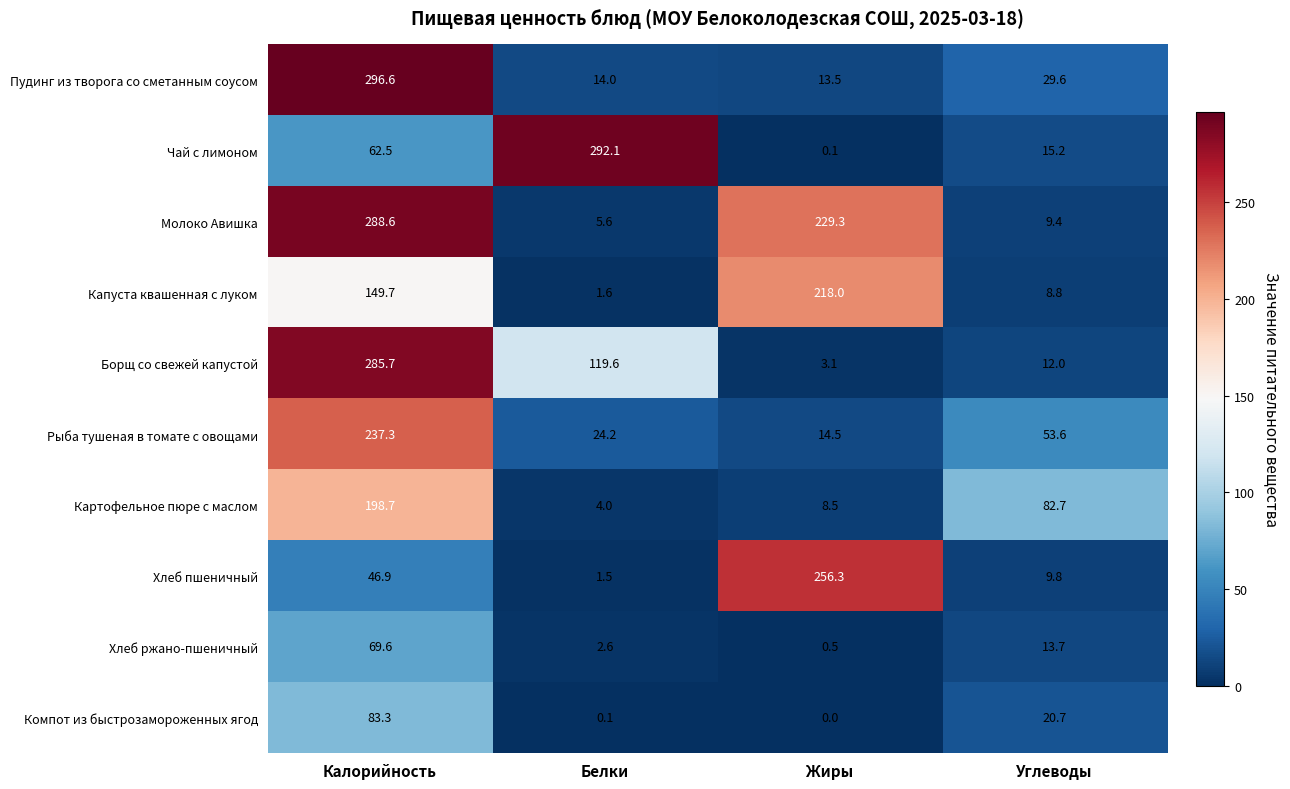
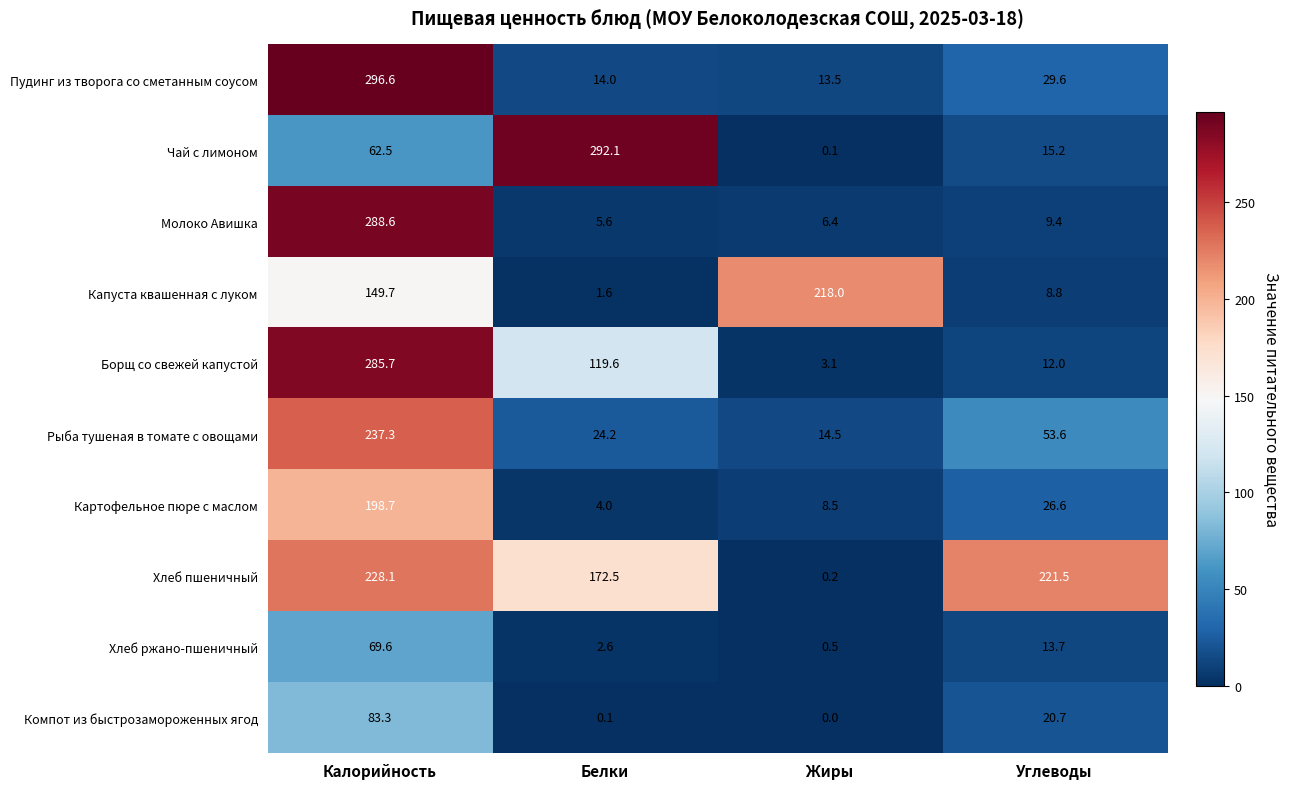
Молоко Авишка, Жиры: 229.3 -> 6.4
Картофельное пюре с маслом, Углеводы: 82.7 -> 26.6
Хлеб пшеничный, Калорийность: 46.9 -> 228.1
Хлеб пшеничный, Белки: 1.5 -> 172.5
Хлеб пшеничный, Жиры: 256.3 -> 0.2
Хлеб пшеничный, Углеводы: 9.8 -> 221.5
